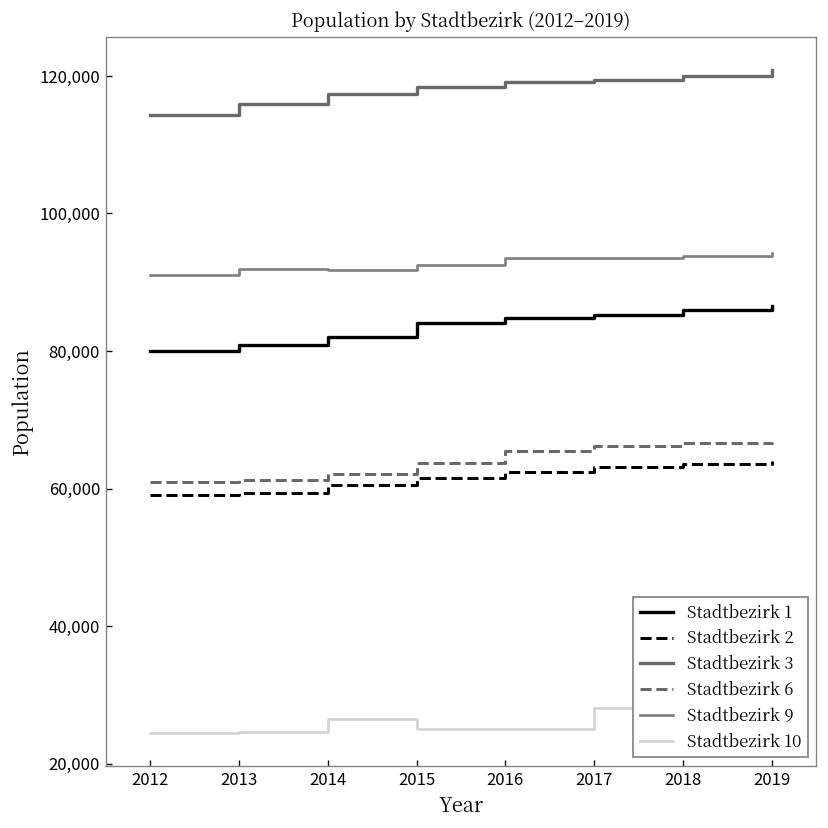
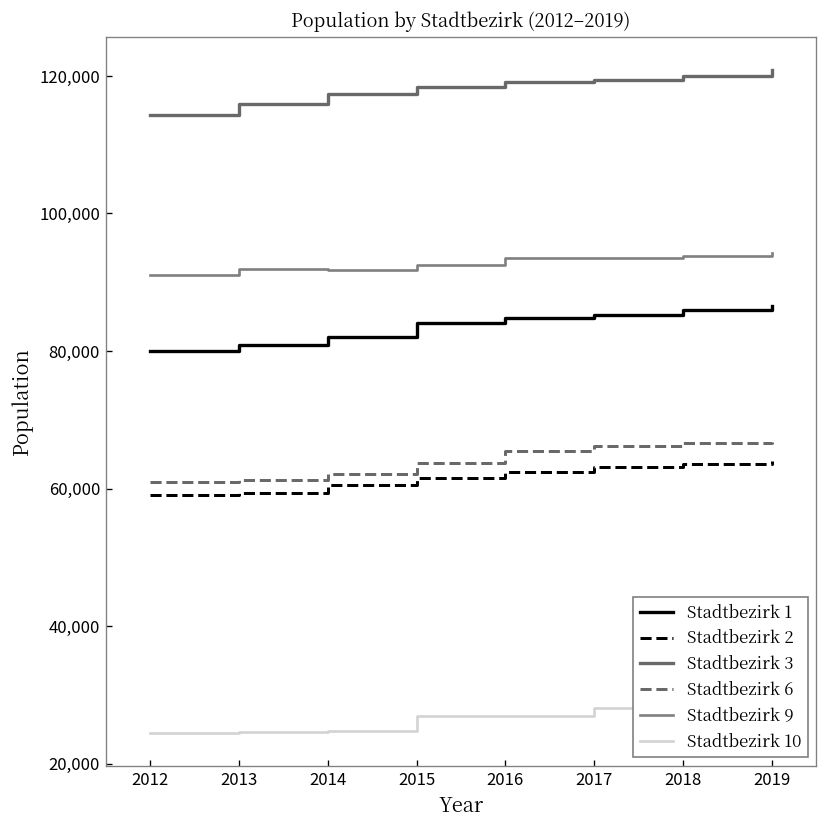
Stadtbezirk 10, 2014: 26,000 -> 25,000
Stadtbezirk 10, 2015: 25,000 -> 27,000
Stadtbezirk 10, 2016: 25,000 -> 27,000
